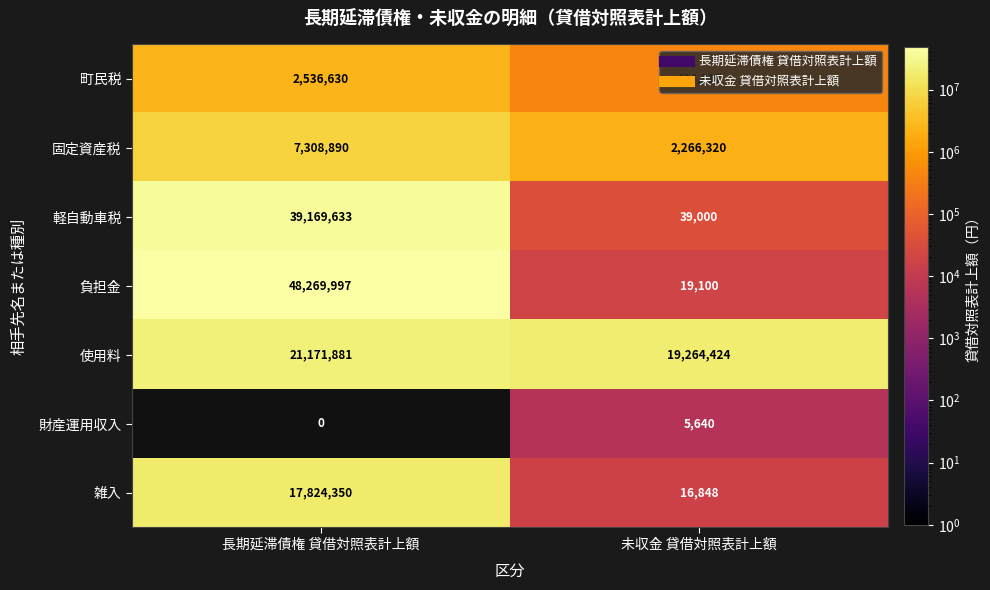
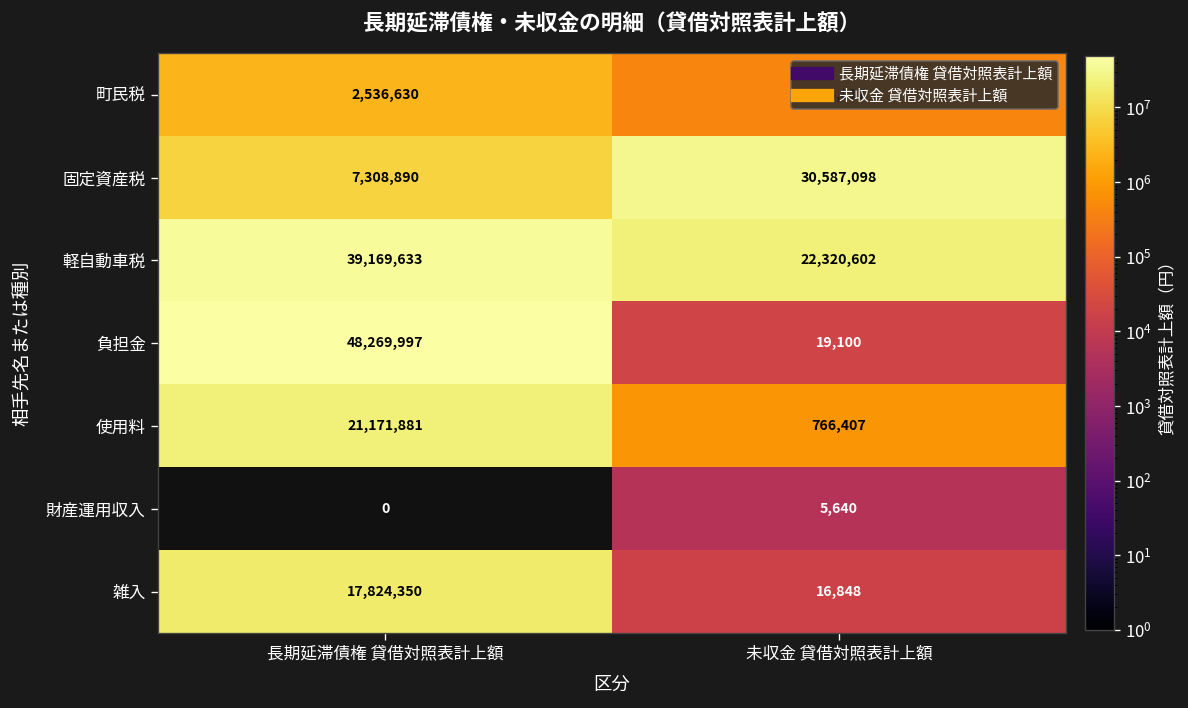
固定資産税, 未収金 貸借対照表計上額: 2,266,320 -> 30,587,098
軽自動車税, 未収金 貸借対照表計上額: 39,000 -> 22,320,602
使用料, 未収金 貸借対照表計上額: 19,264,424 -> 766,407
